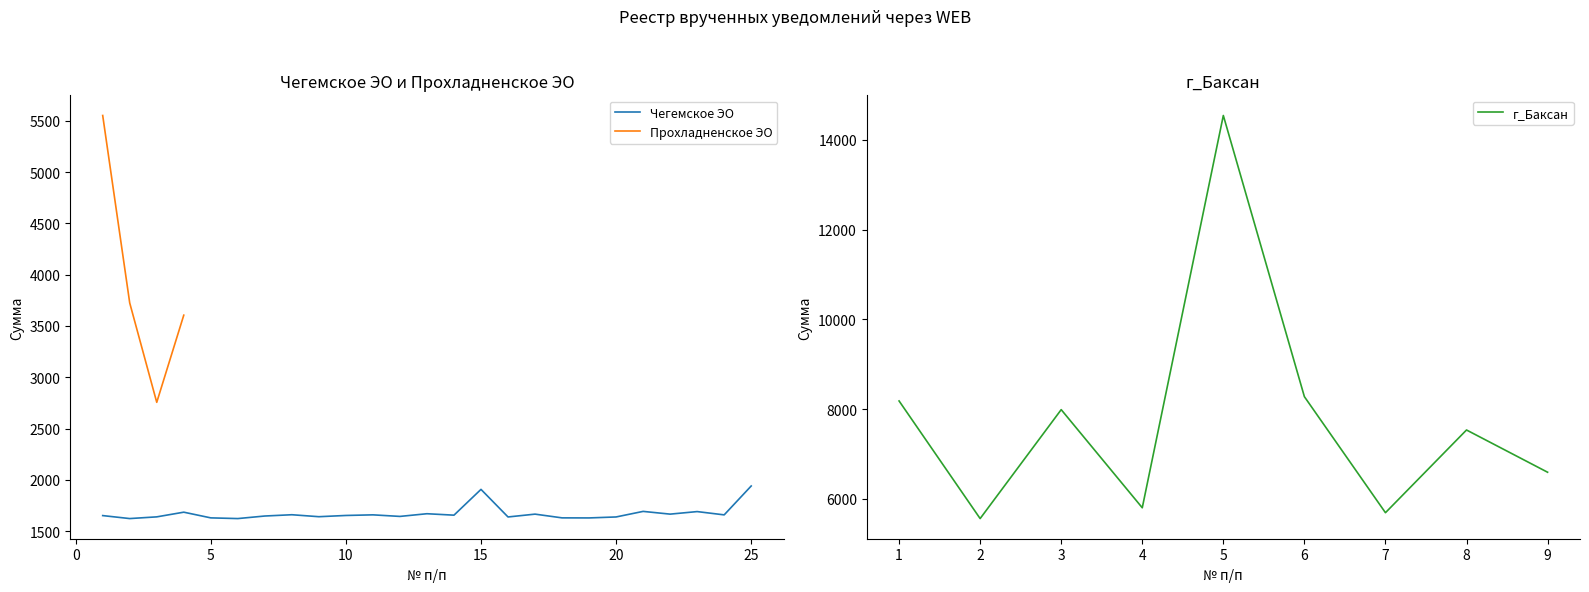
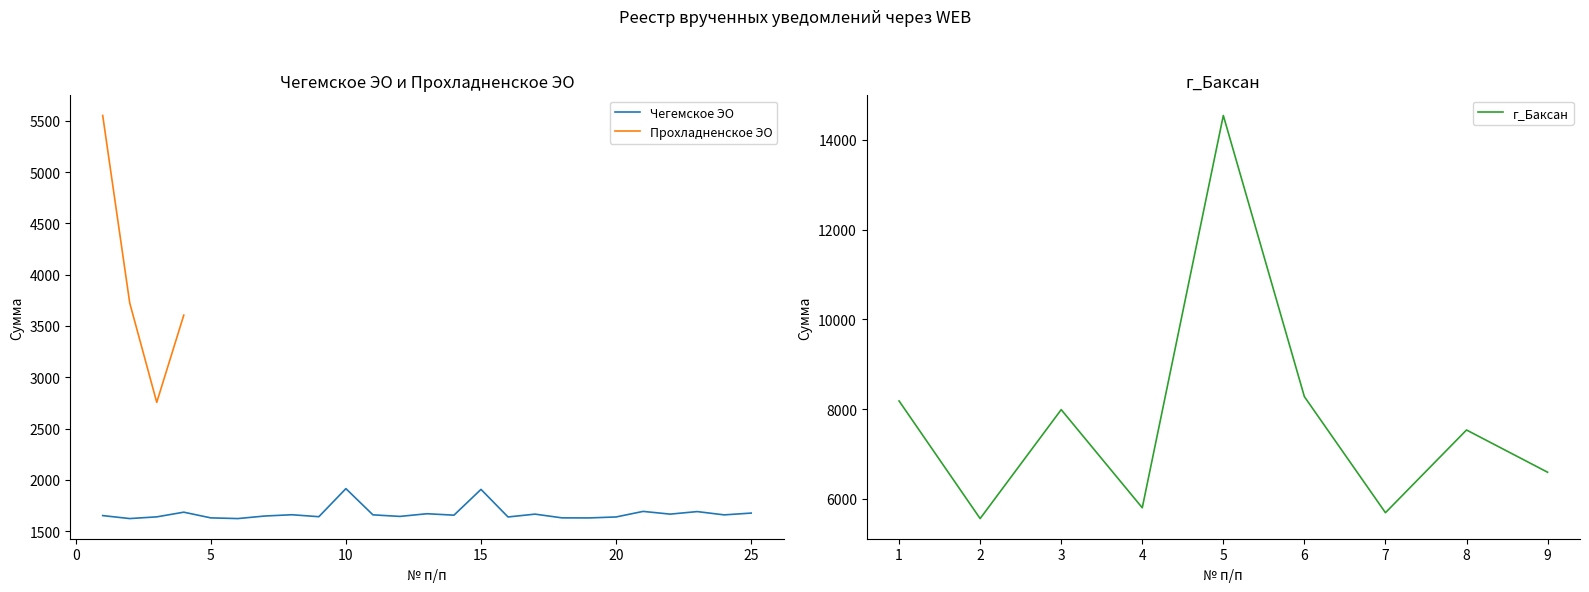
Чегемское ЭО и Прохладненское ЭО, Чегемское ЭО, 10: 1650 -> 1910
Чегемское ЭО и Прохладненское ЭО, Чегемское ЭО, 25: 1940 -> 1680
